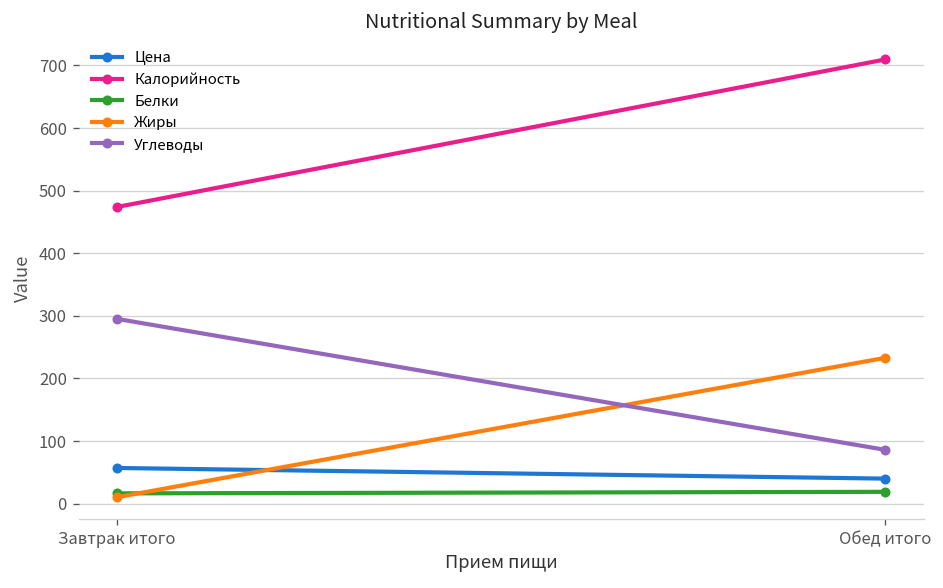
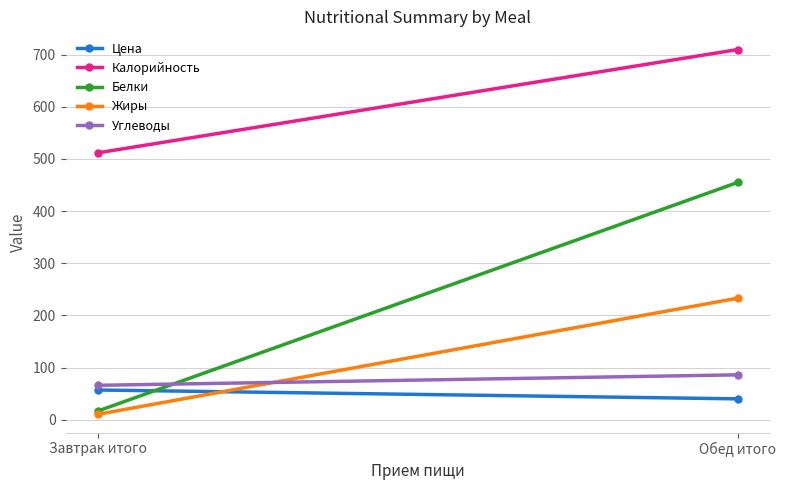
Калорийность, Завтрак итого: 470 -> 510
Углеводы, Завтрак итого: 300 -> 70
Белки, Обед итого: 20 -> 450
